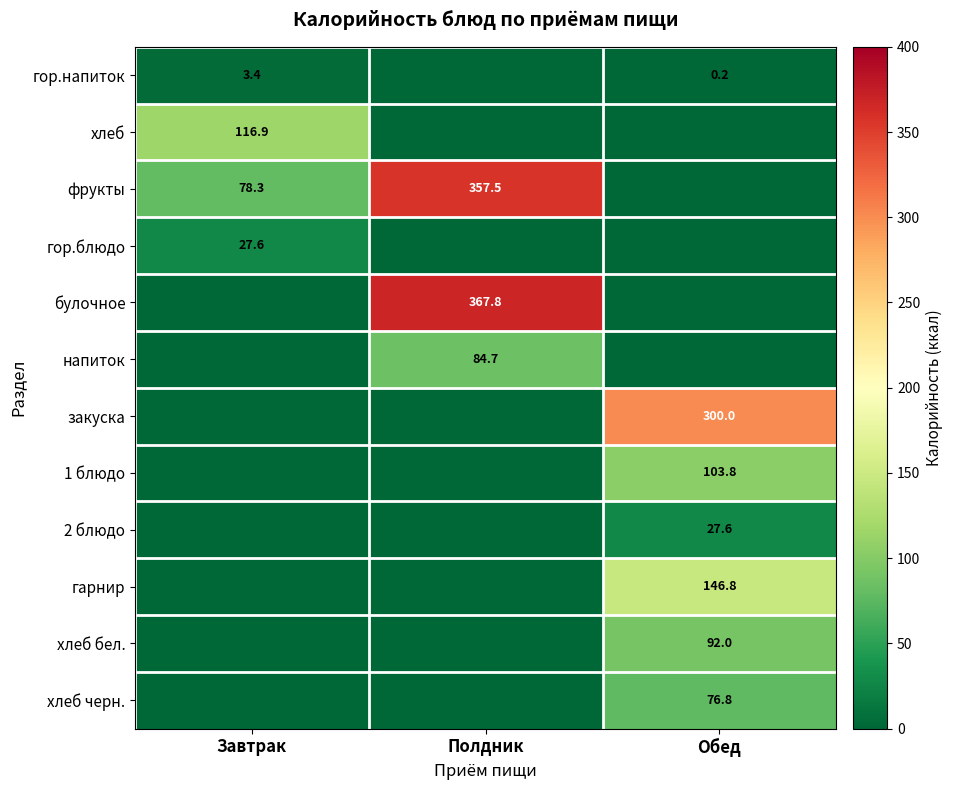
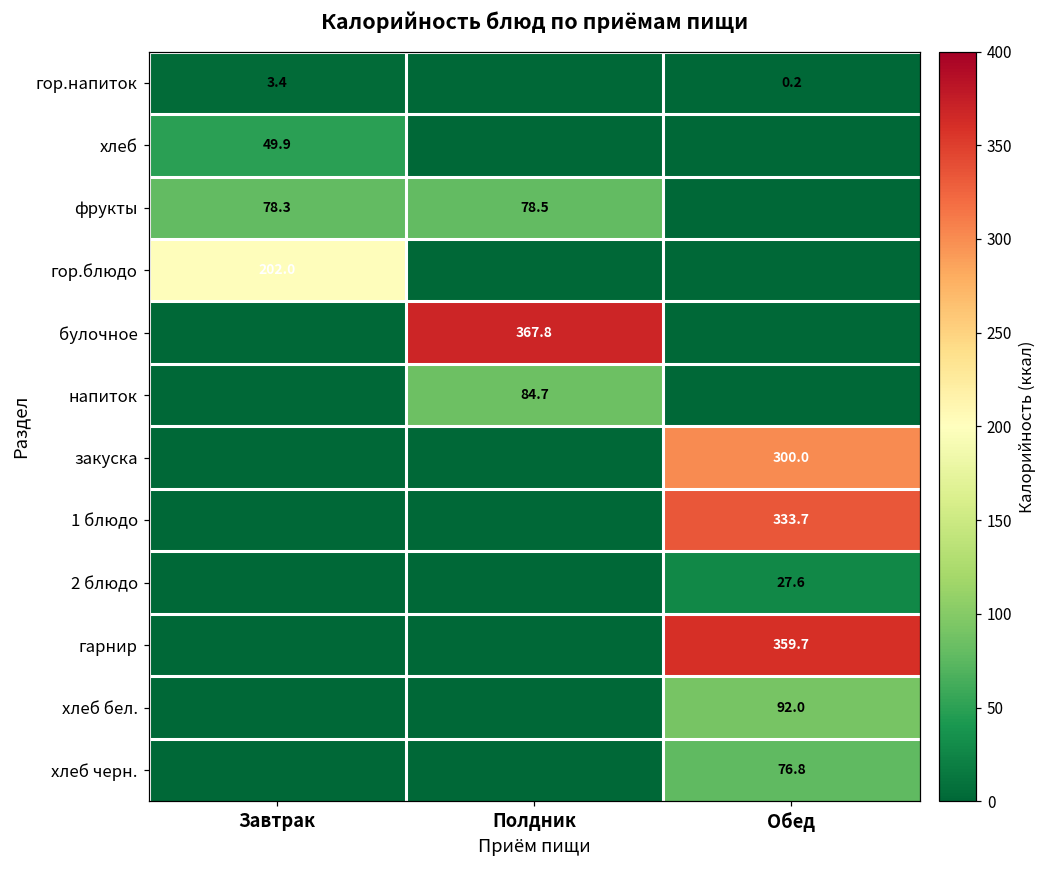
хлеб, Завтрак: 116.9 -> 49.9
фрукты, Полдник: 357.5 -> 78.5
гор.блюдо, Завтрак: 27.6 -> 202.0
1 блюдо, Обед: 103.8 -> 333.7
гарнир, Обед: 146.8 -> 359.7
